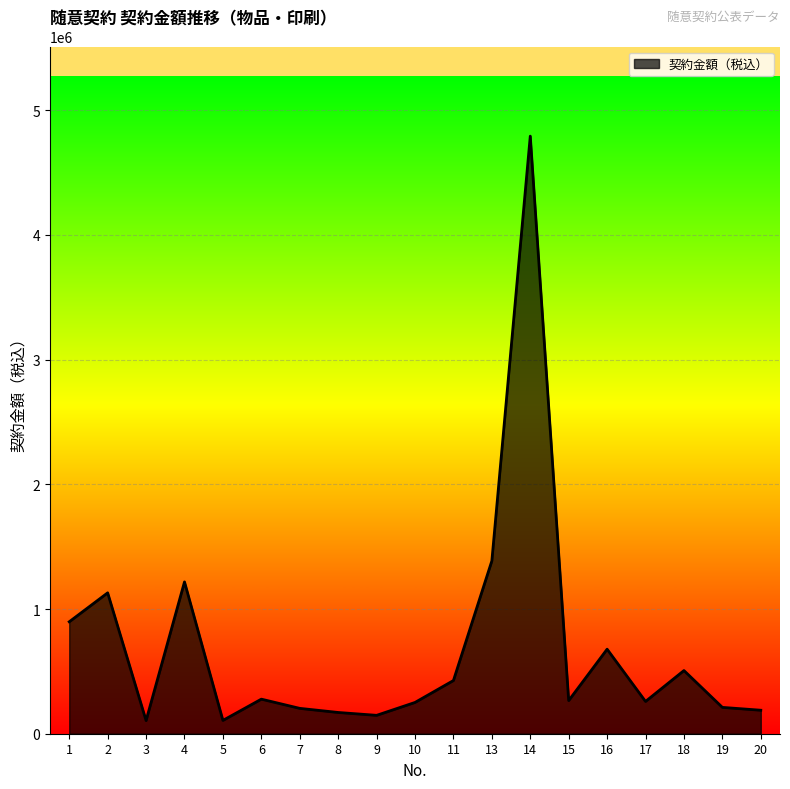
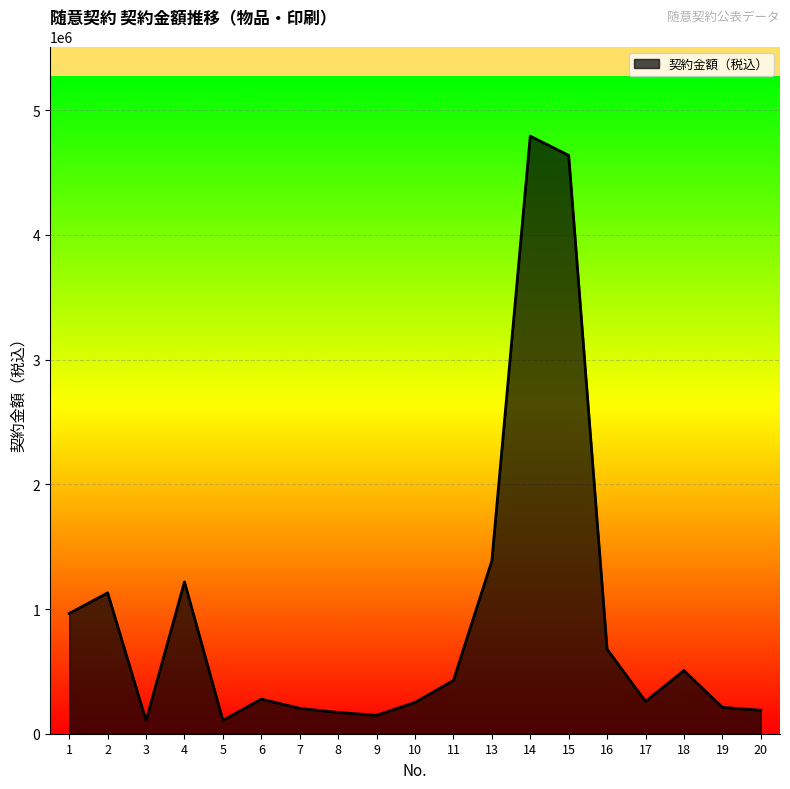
1: 900000 -> 960000
15: 270000 -> 4640000
